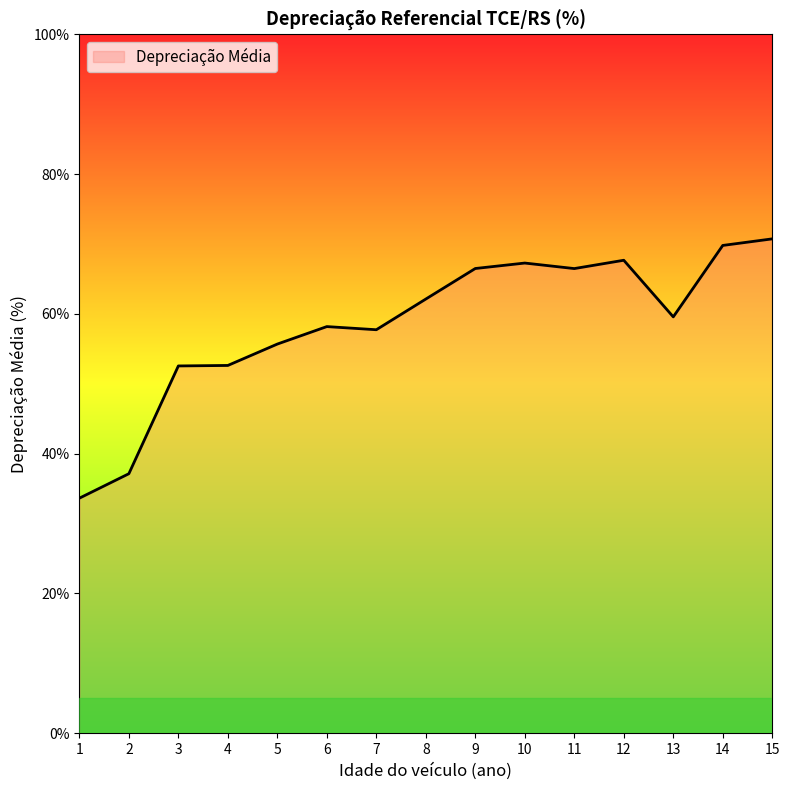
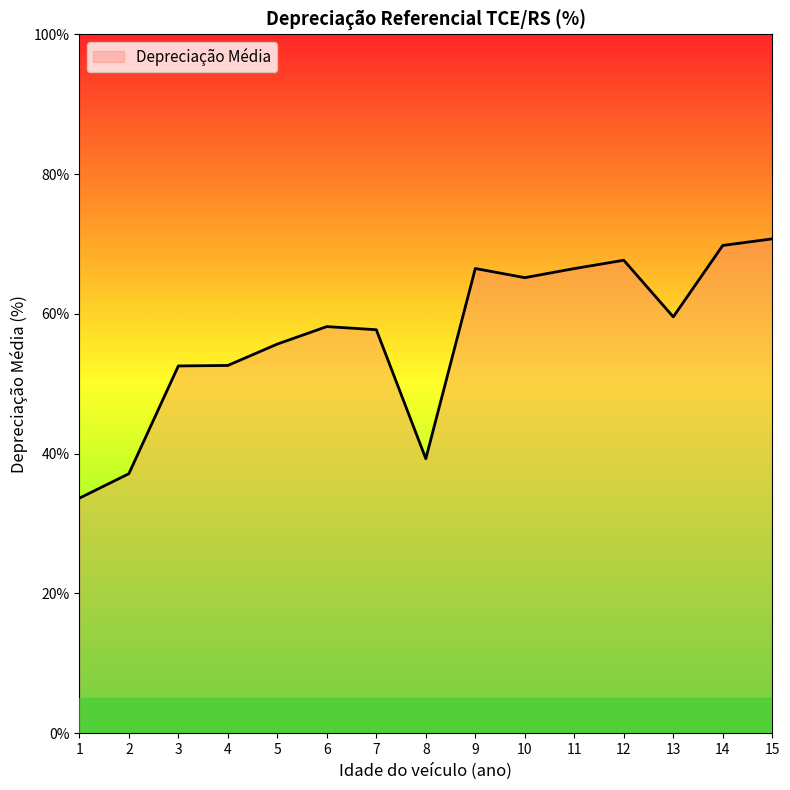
8: 62% -> 39%
10: 67% -> 65%
